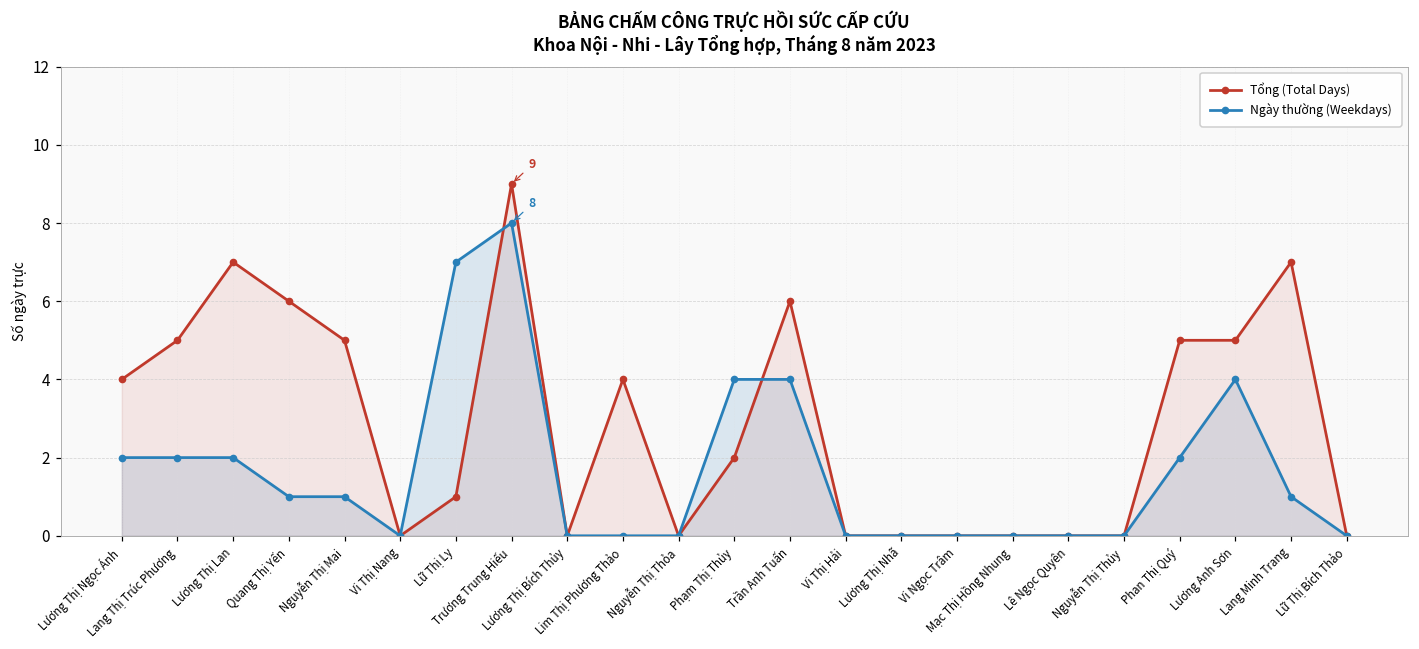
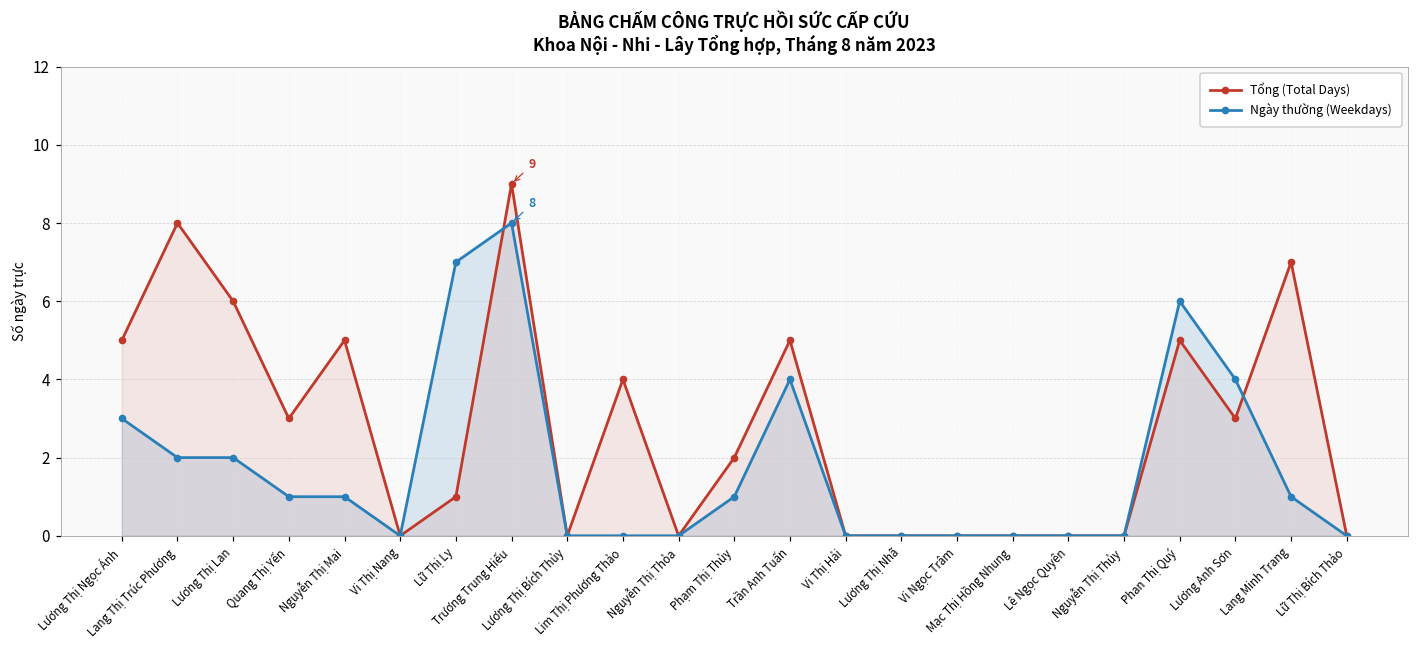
Tổng (Total Days), Lương Thị Ngọc Ánh: 4 -> 5
Ngày thường (Weekdays), Lương Thị Ngọc Ánh: 2 -> 3
Tổng (Total Days), Lang Thị Trúc Phương: 5 -> 8
Tổng (Total Days), Lương Thị Lan: 7 -> 6
Tổng (Total Days), Quang Thị Yến: 6 -> 3
Ngày thường (Weekdays), Phạm Thị Thủy: 4 -> 1
Tổng (Total Days), Trần Anh Tuấn: 6 -> 5
Ngày thường (Weekdays), Phan Thị Quý: 2 -> 6
Tổng (Total Days), Lương Anh Sơn: 5 -> 3
